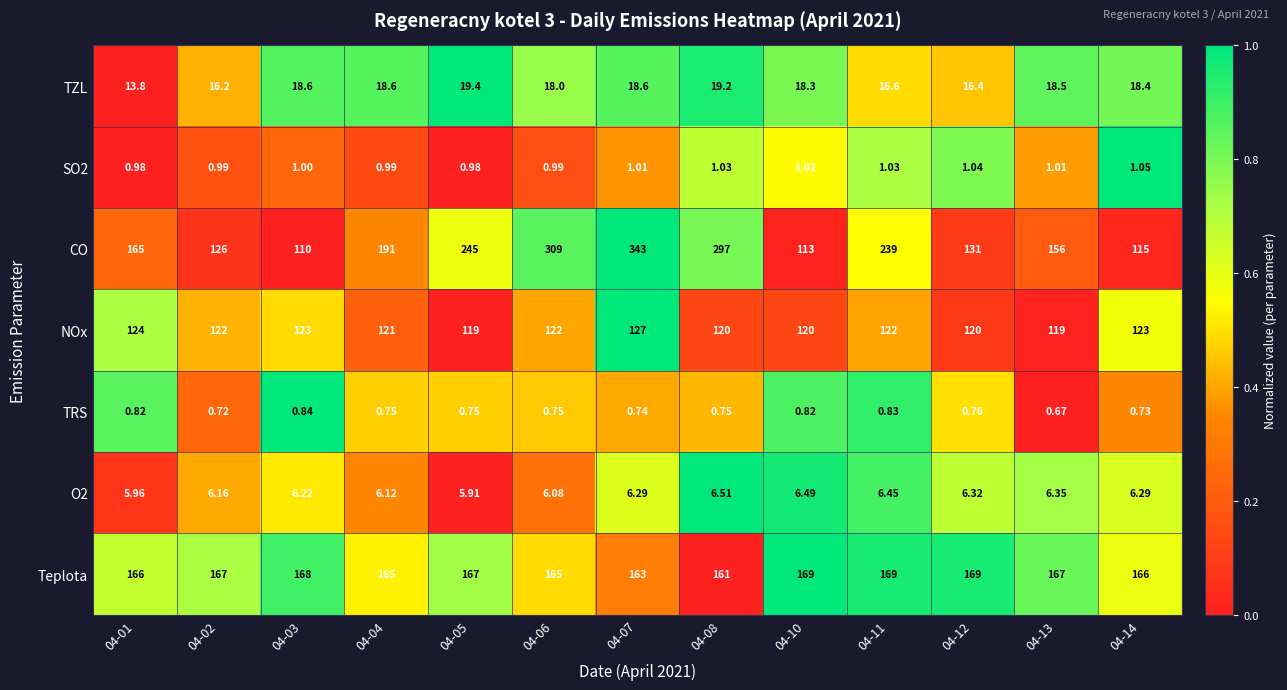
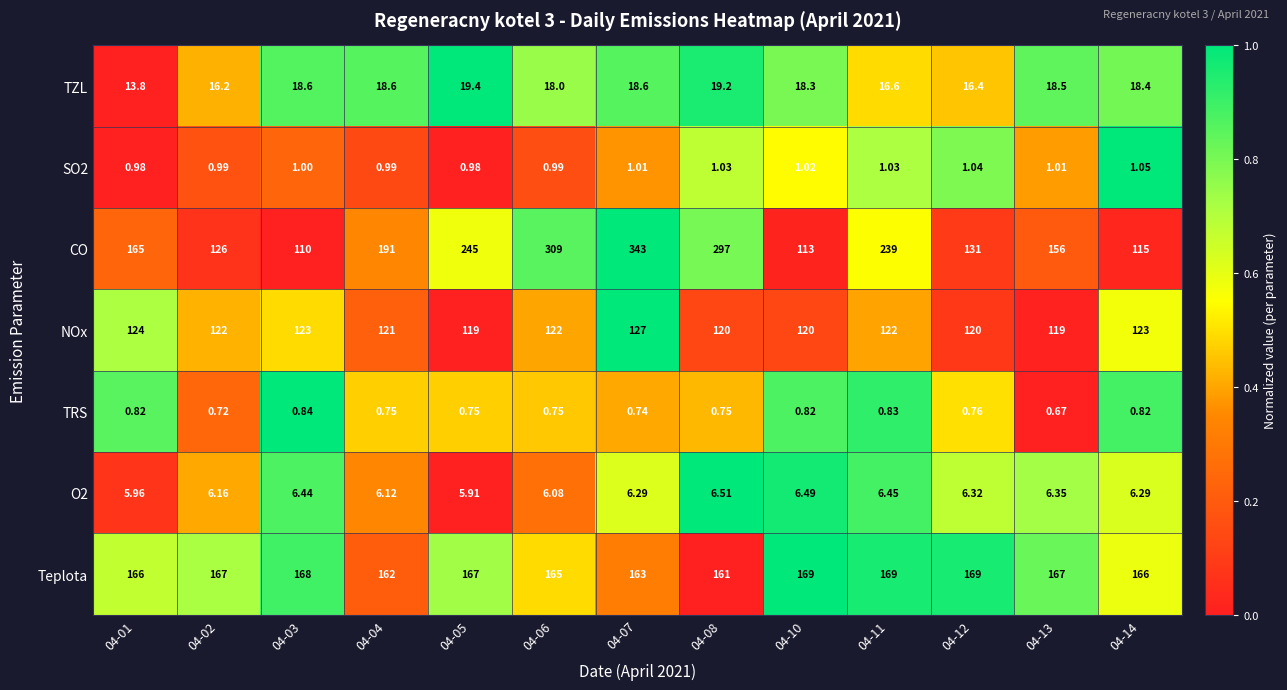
TRS, 04-14: 0.73 -> 0.82
O2, 04-03: 6.22 -> 6.44
Teplota, 04-04: 165 -> 162
